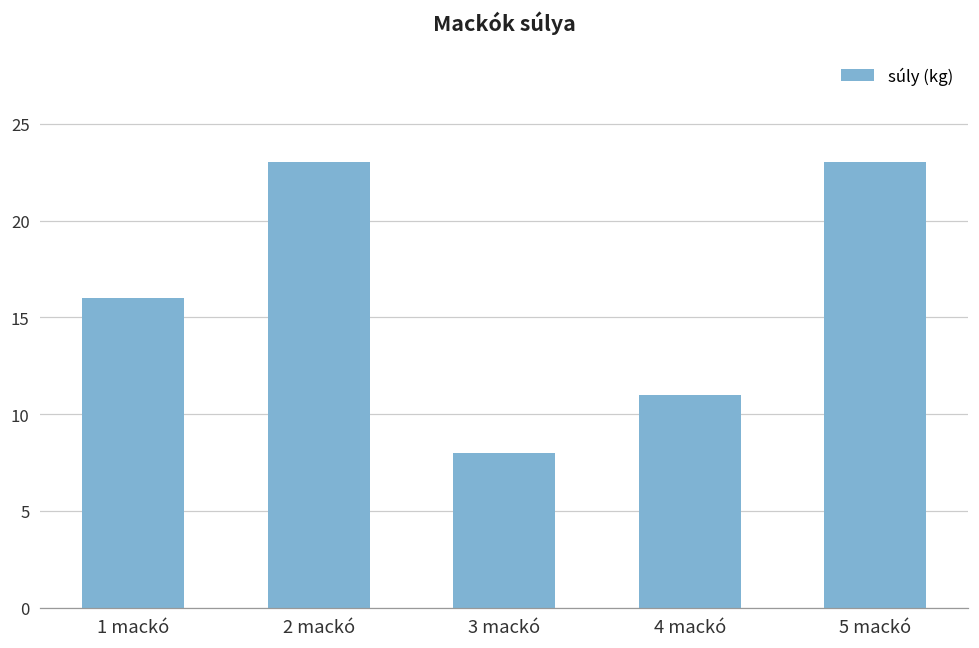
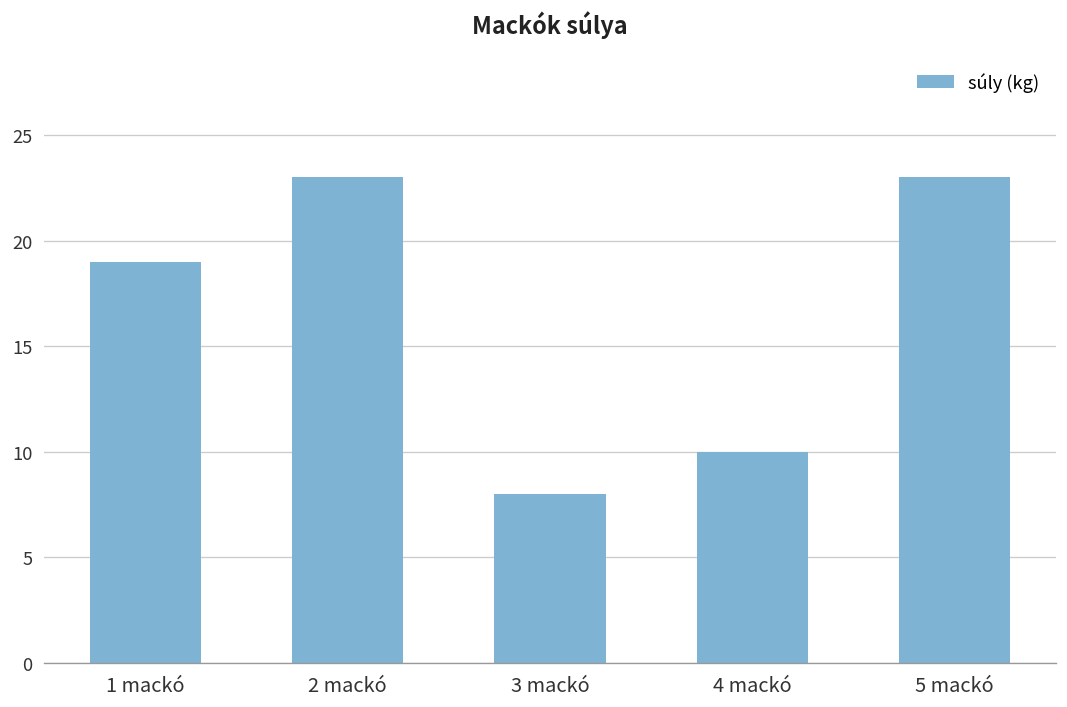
1 mackó: 16 -> 19
4 mackó: 11 -> 10
